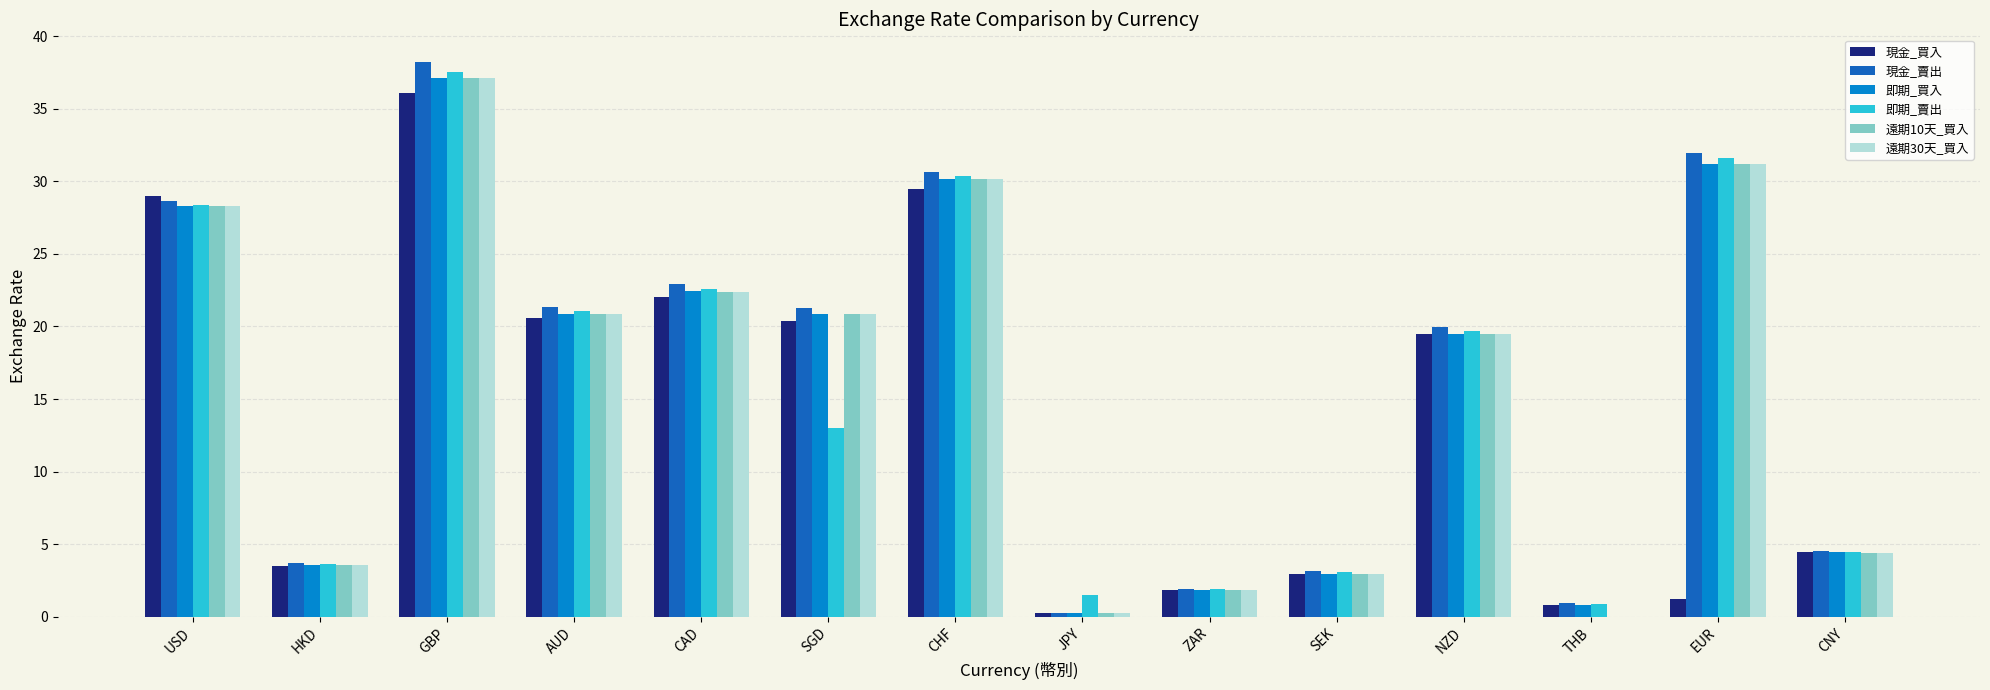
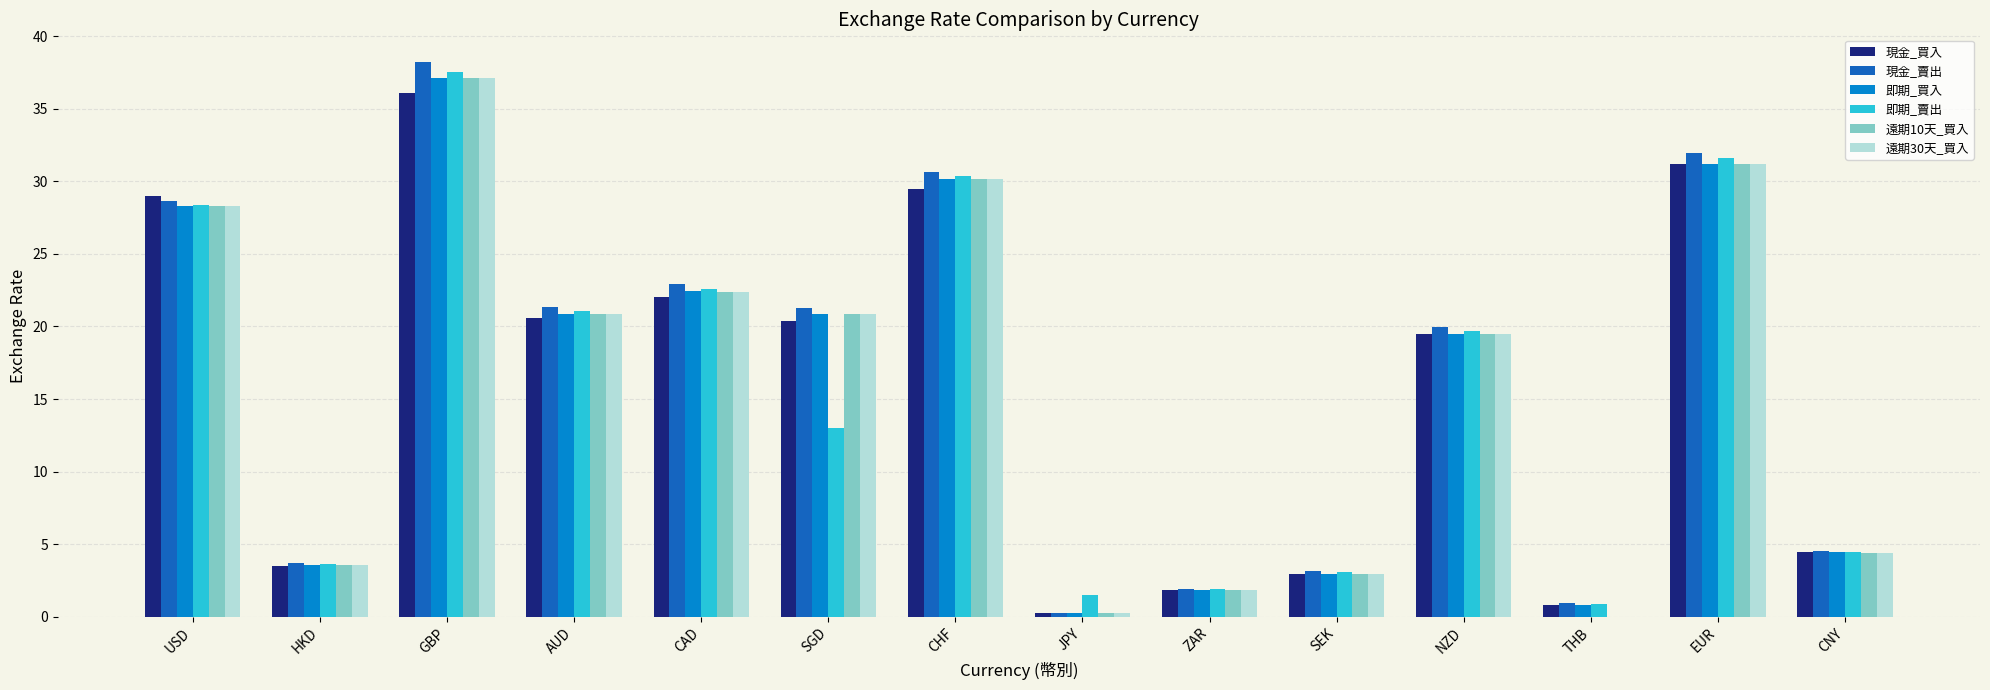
現金_買入, EUR: 1.3 -> 31.2
